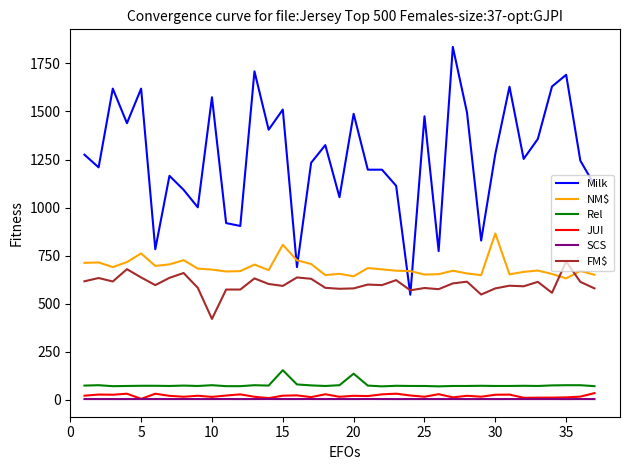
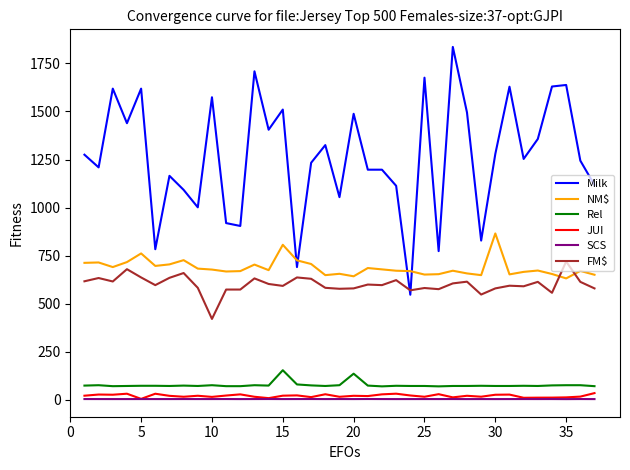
Milk, 25: 1480 -> 1680
Milk, 35: 1690 -> 1640
